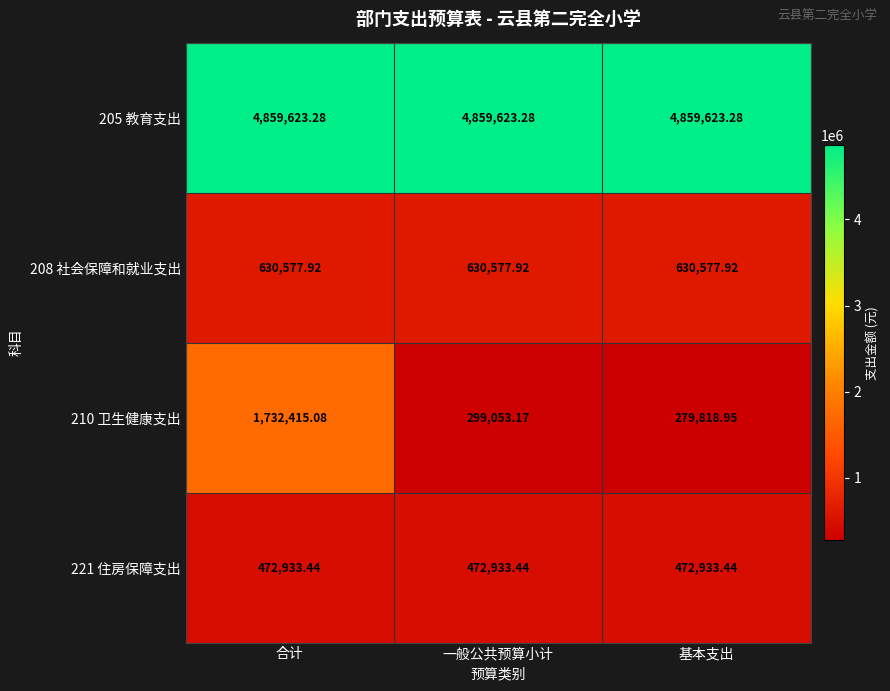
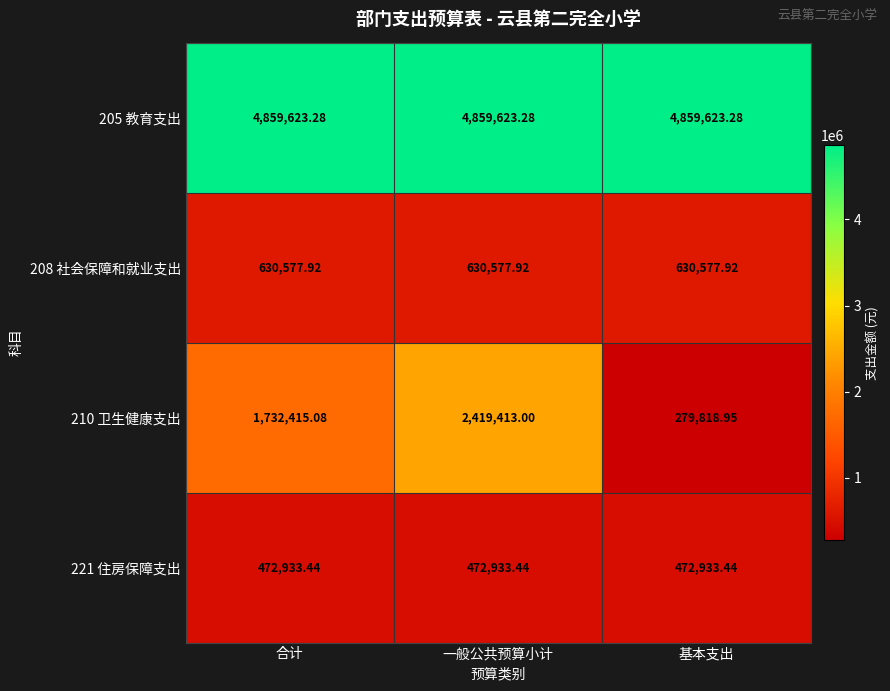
210 卫生健康支出, 一般公共预算小计: 299,053.17 -> 2,419,413.00
